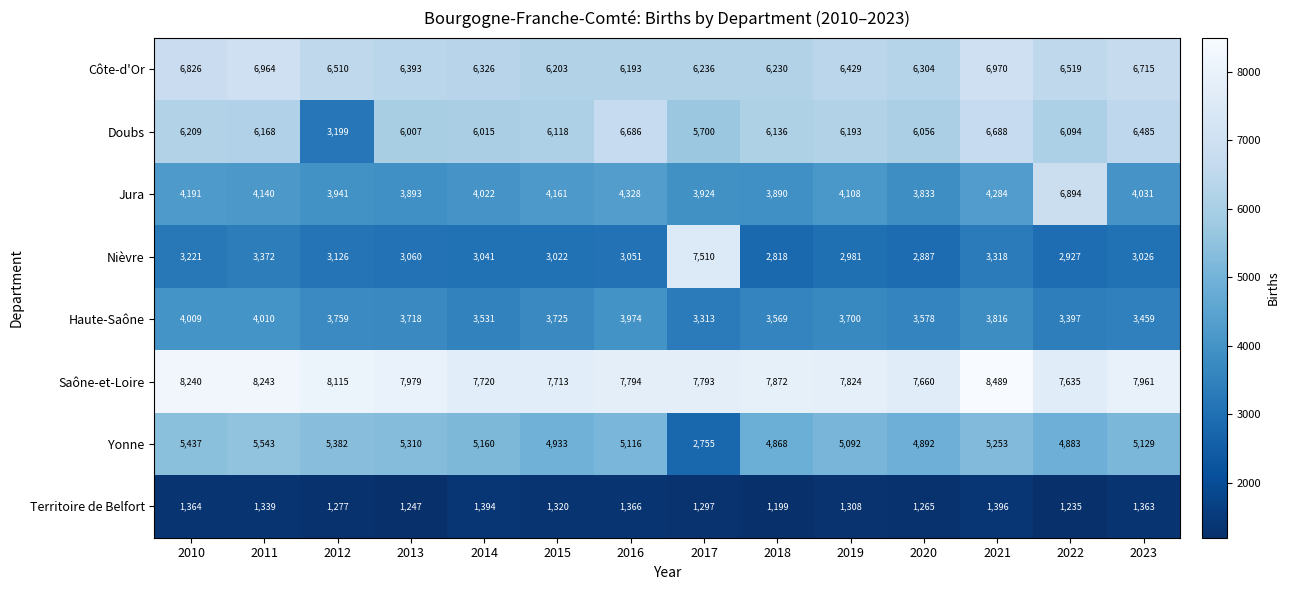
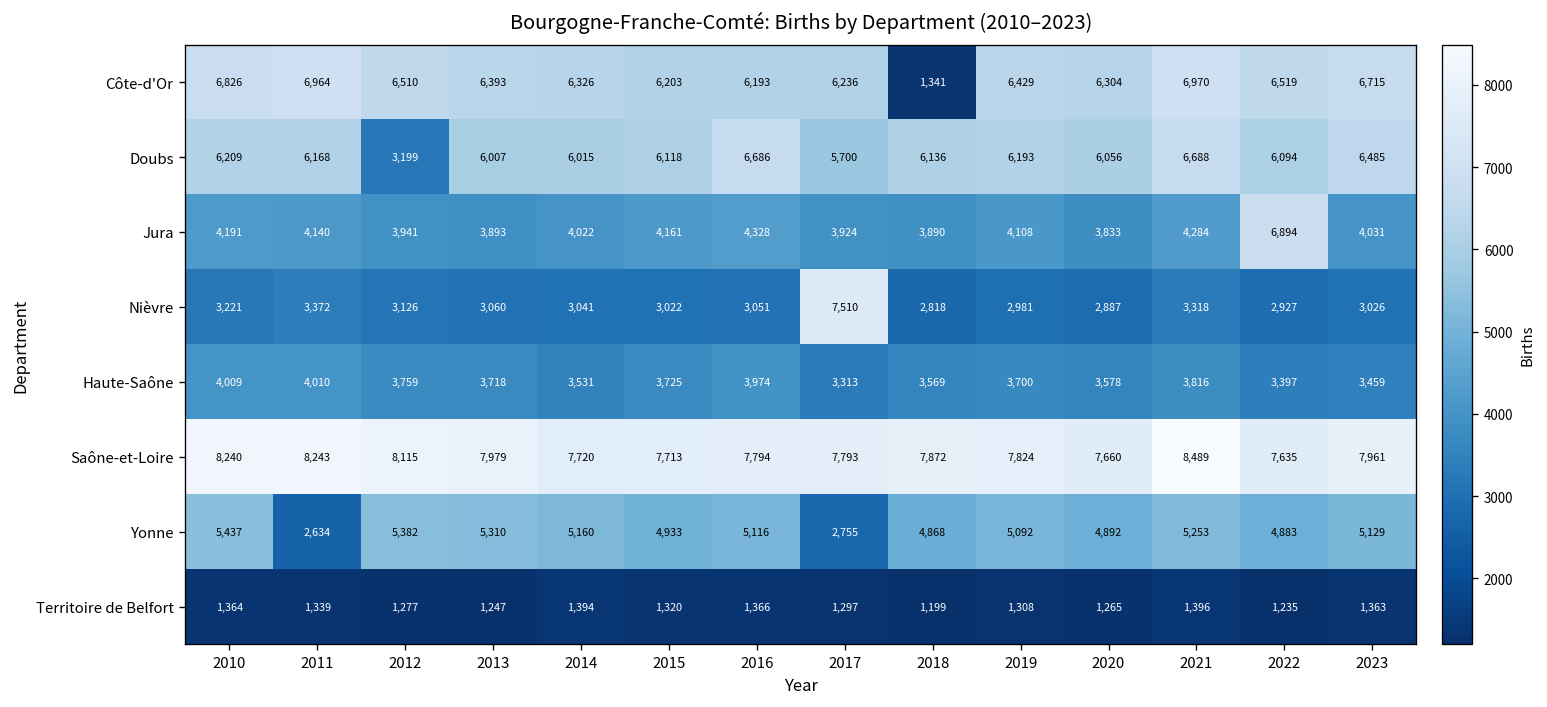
Côte-d'Or, 2018: 6,230 -> 1,341
Yonne, 2011: 5,543 -> 2,634
